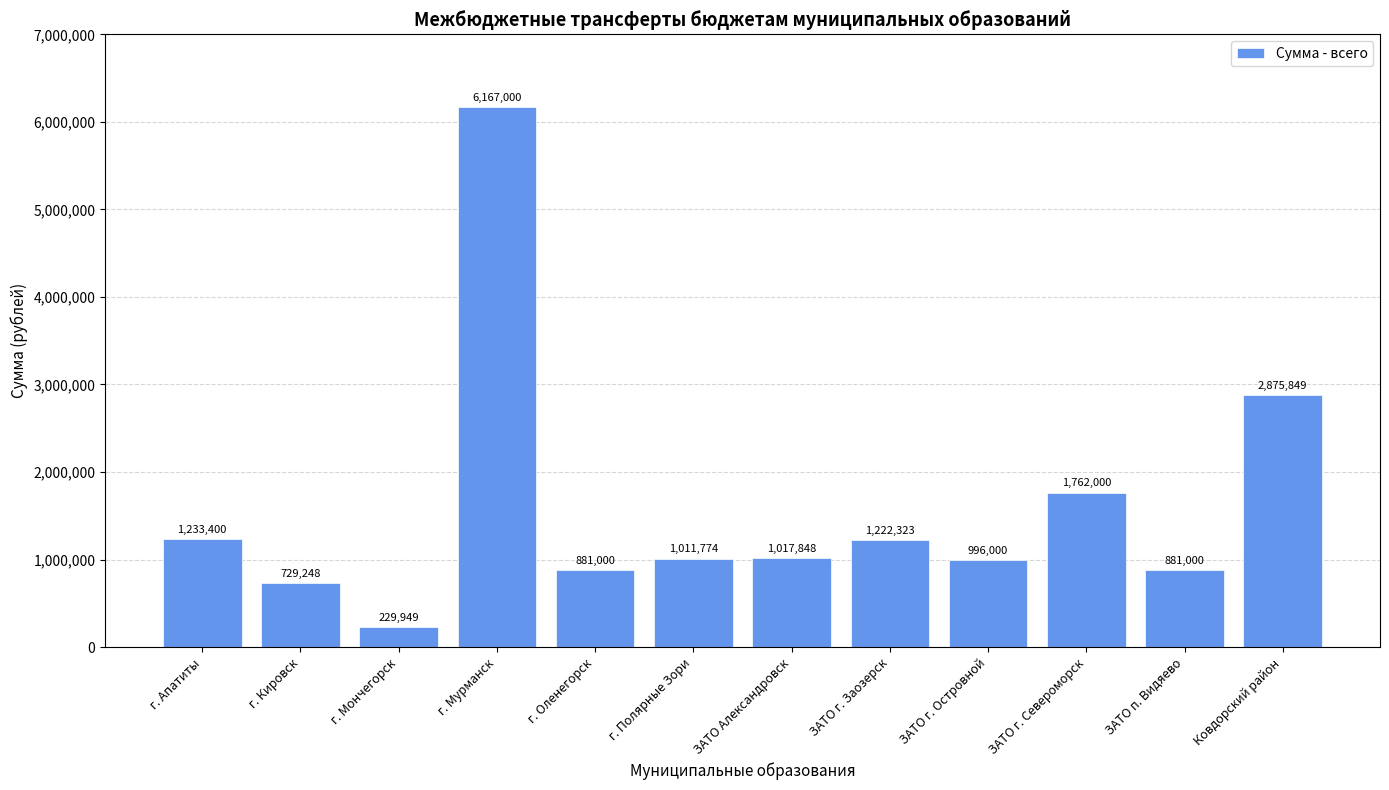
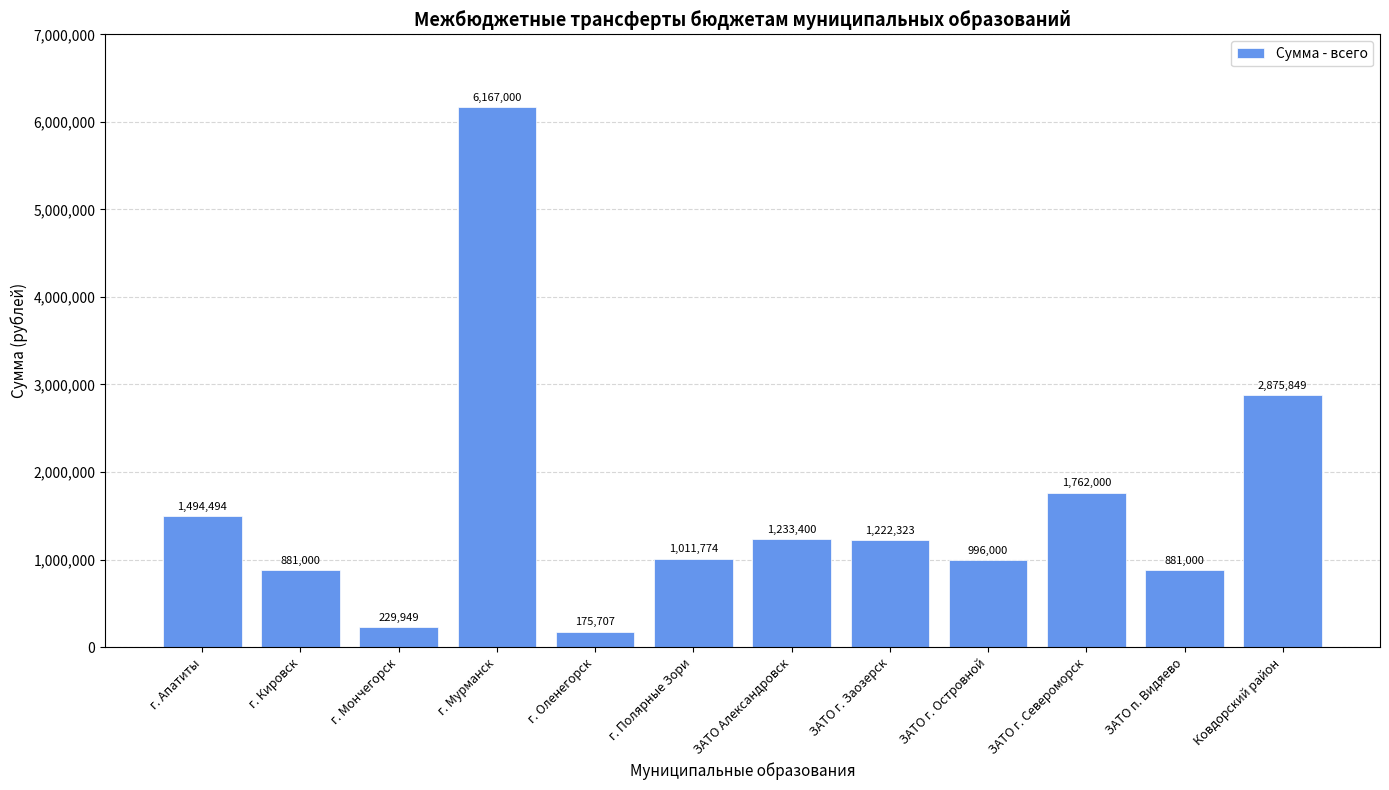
г. Апатиты: 1,233,400 -> 1,494,494
г. Кировск: 729,248 -> 881,000
г. Оленегорск: 881,000 -> 175,707
ЗАТО Александровск: 1,017,848 -> 1,233,400
